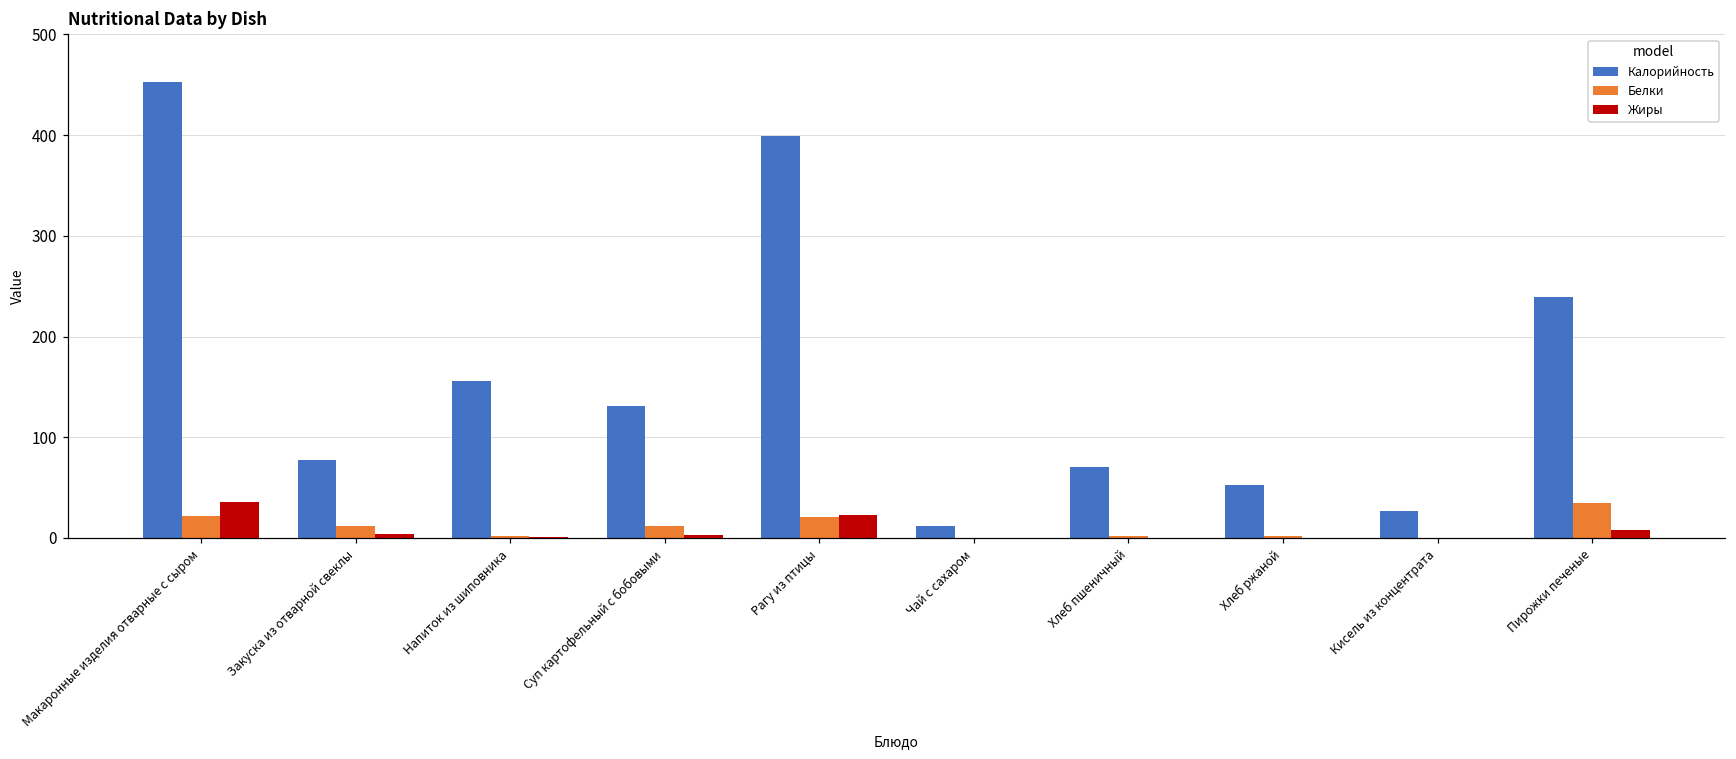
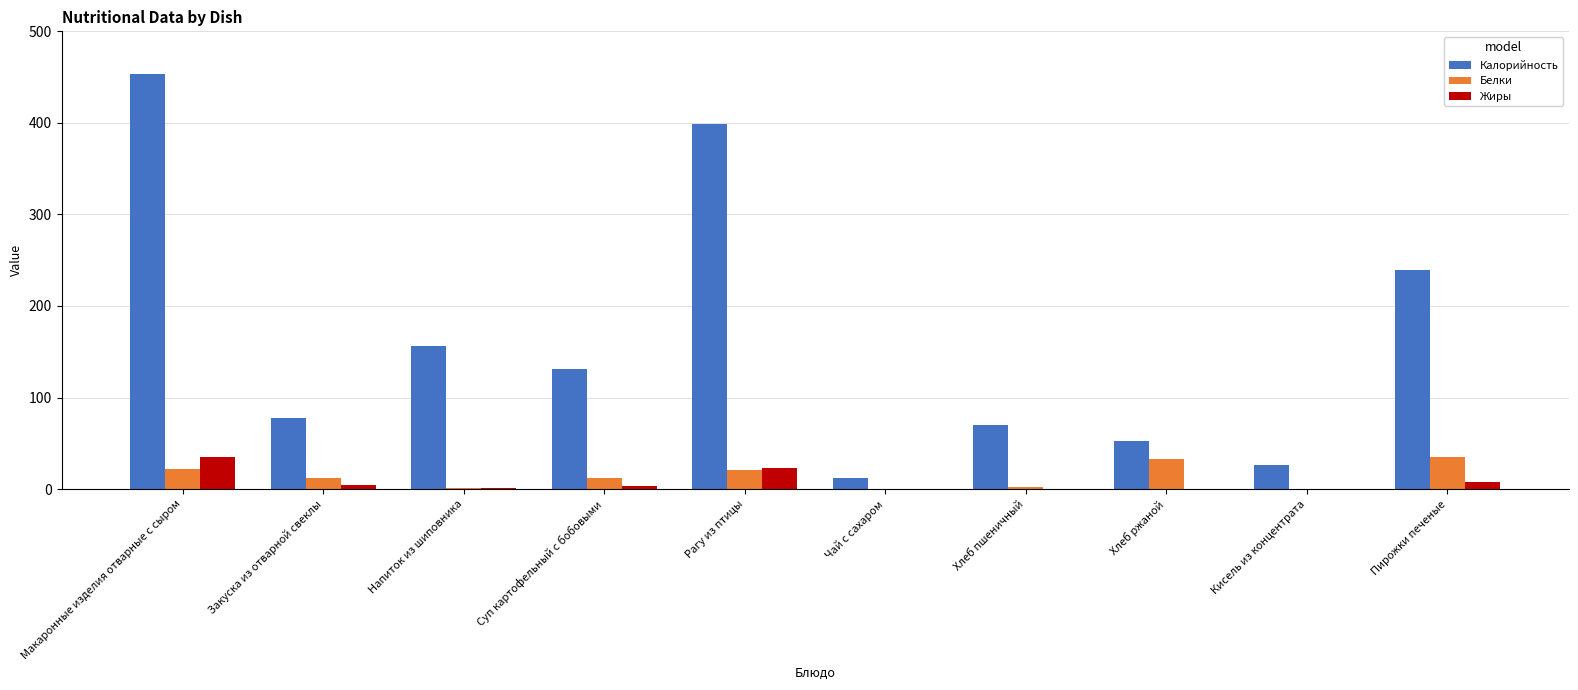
Белки, Хлеб ржаной: 0 -> 30
